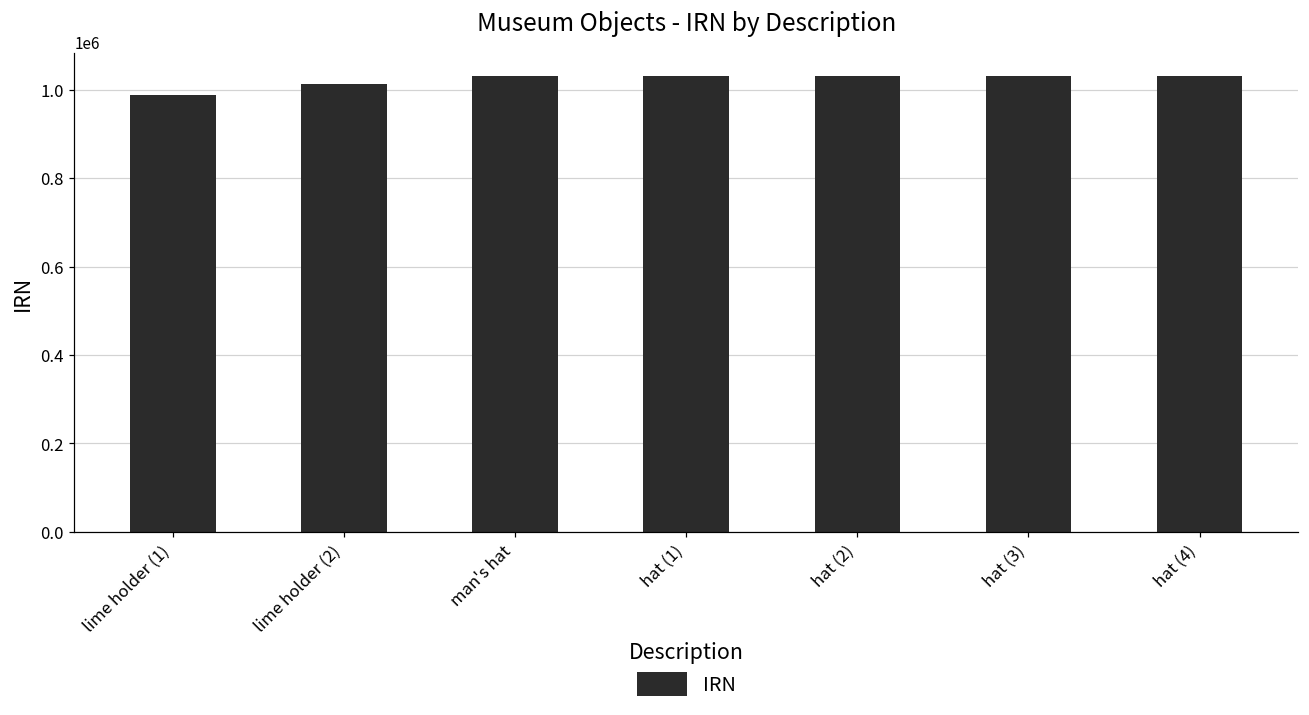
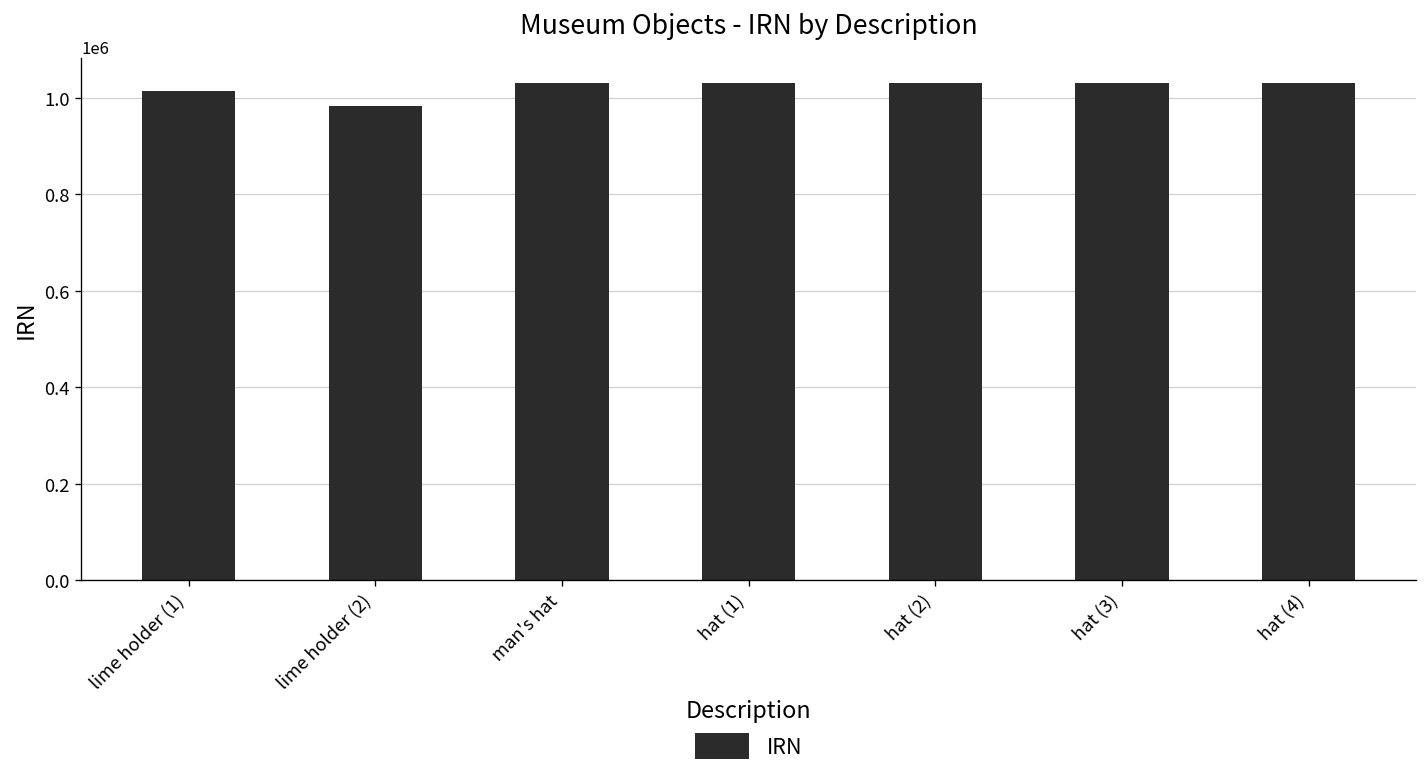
lime holder (1): 990000 -> 1010000
lime holder (2): 1010000 -> 980000
